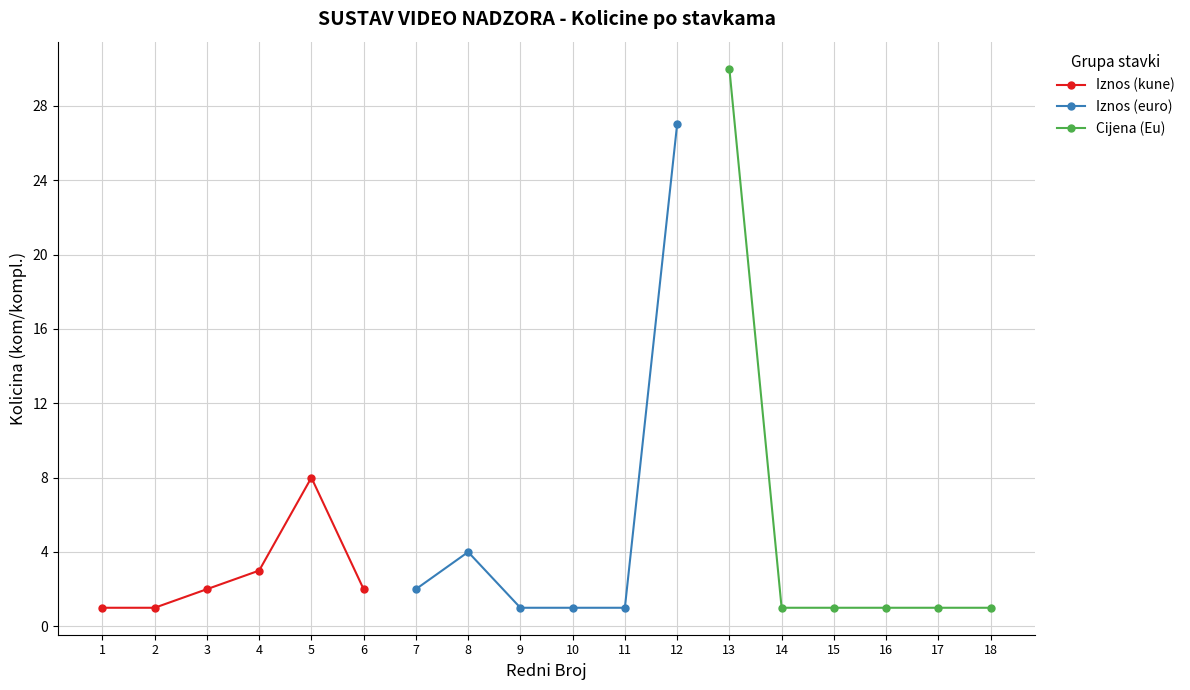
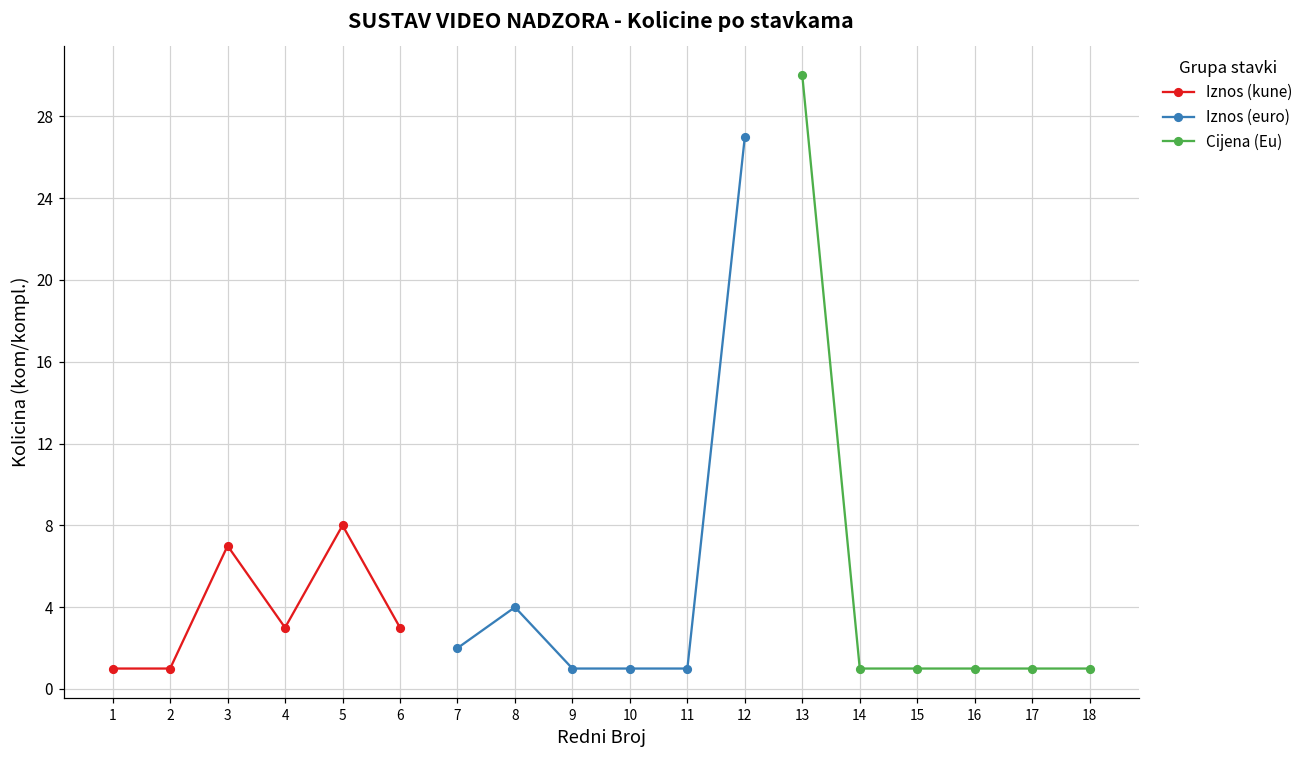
Iznos (kune), 3: 2 -> 7
Iznos (kune), 6: 2 -> 3
